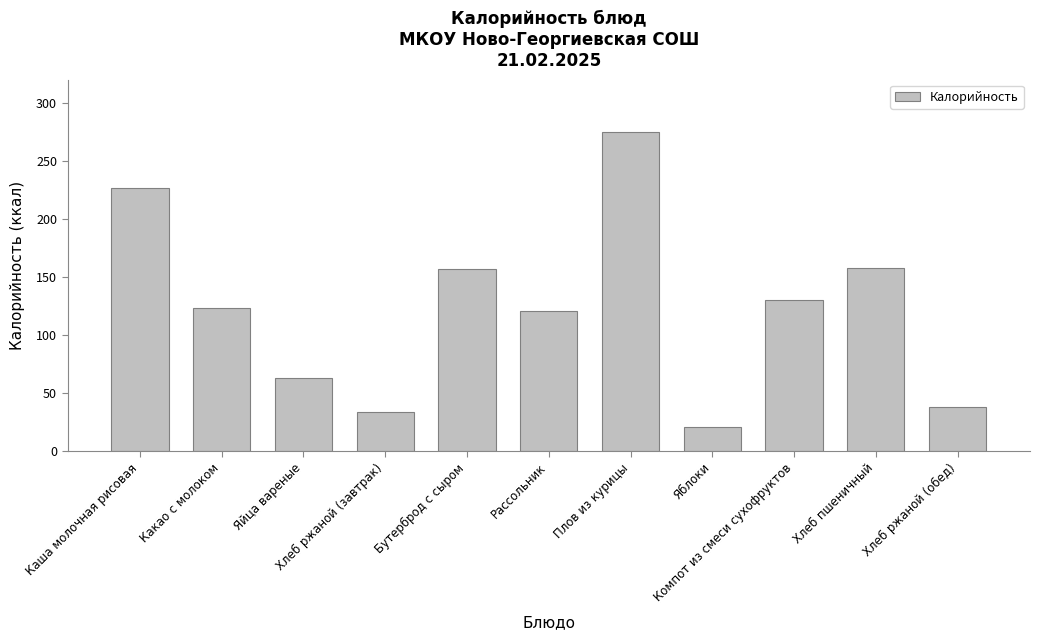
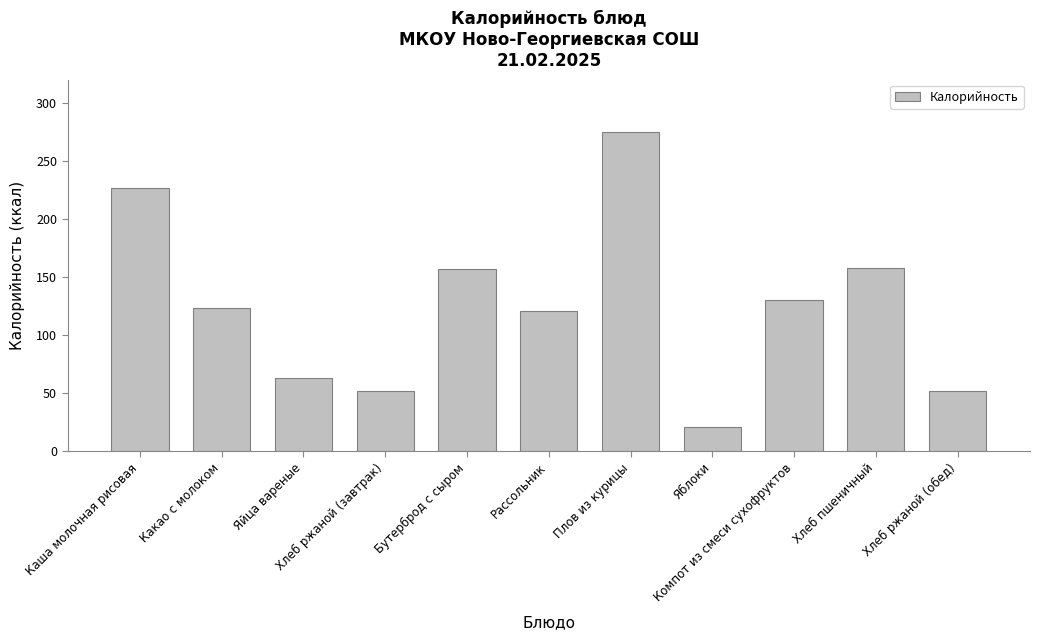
Хлеб ржаной (завтрак): 34 -> 52
Хлеб ржаной (обед): 38 -> 52
